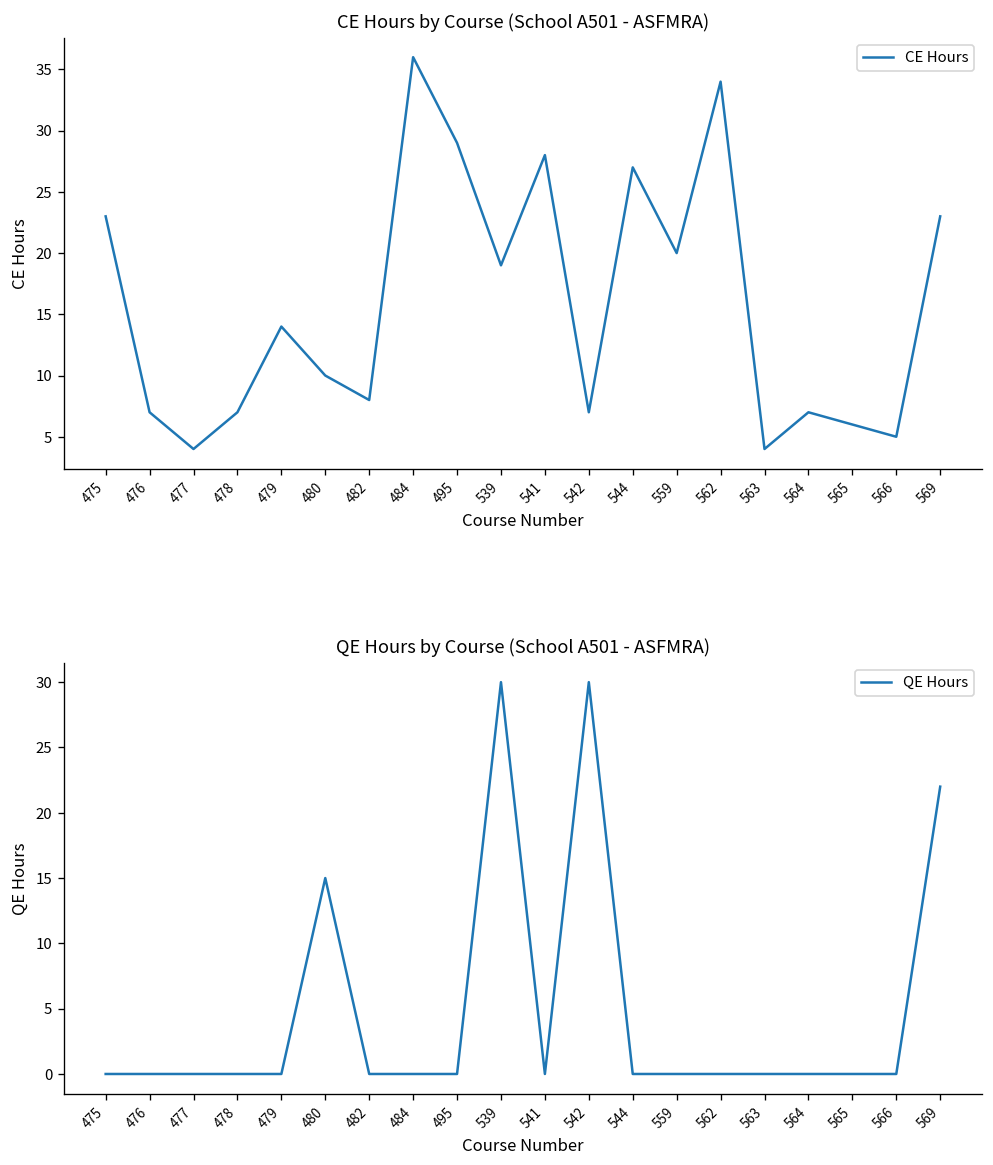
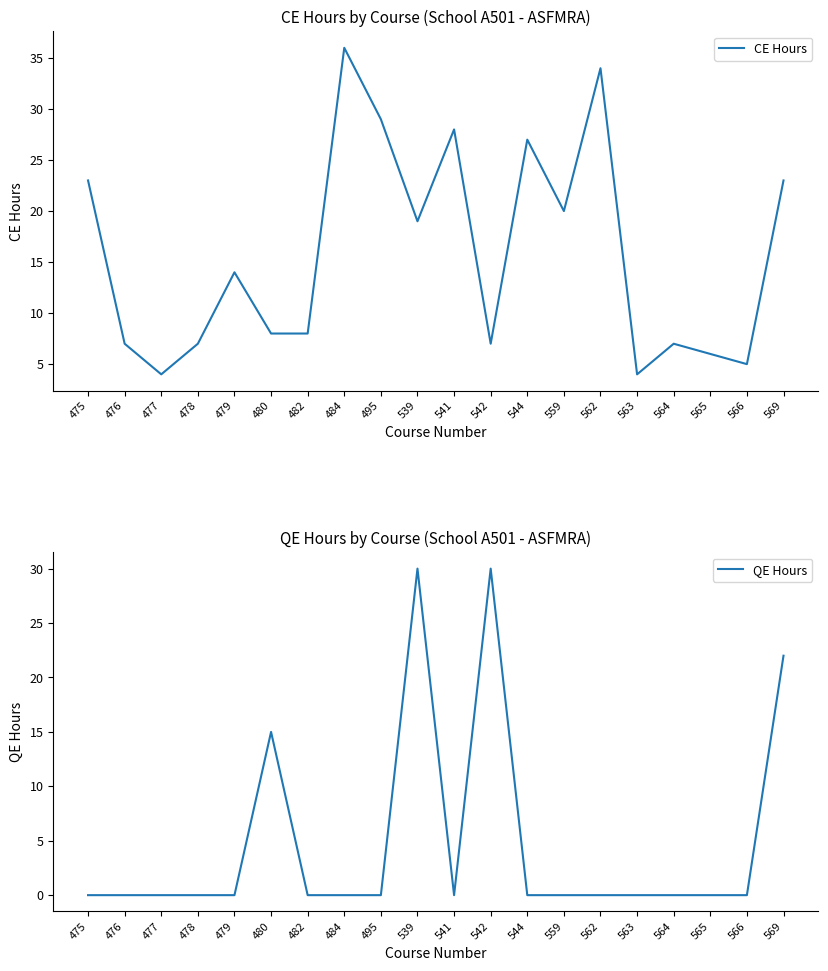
CE Hours by Course (School A501 - ASFMRA), 480: 10 -> 8
